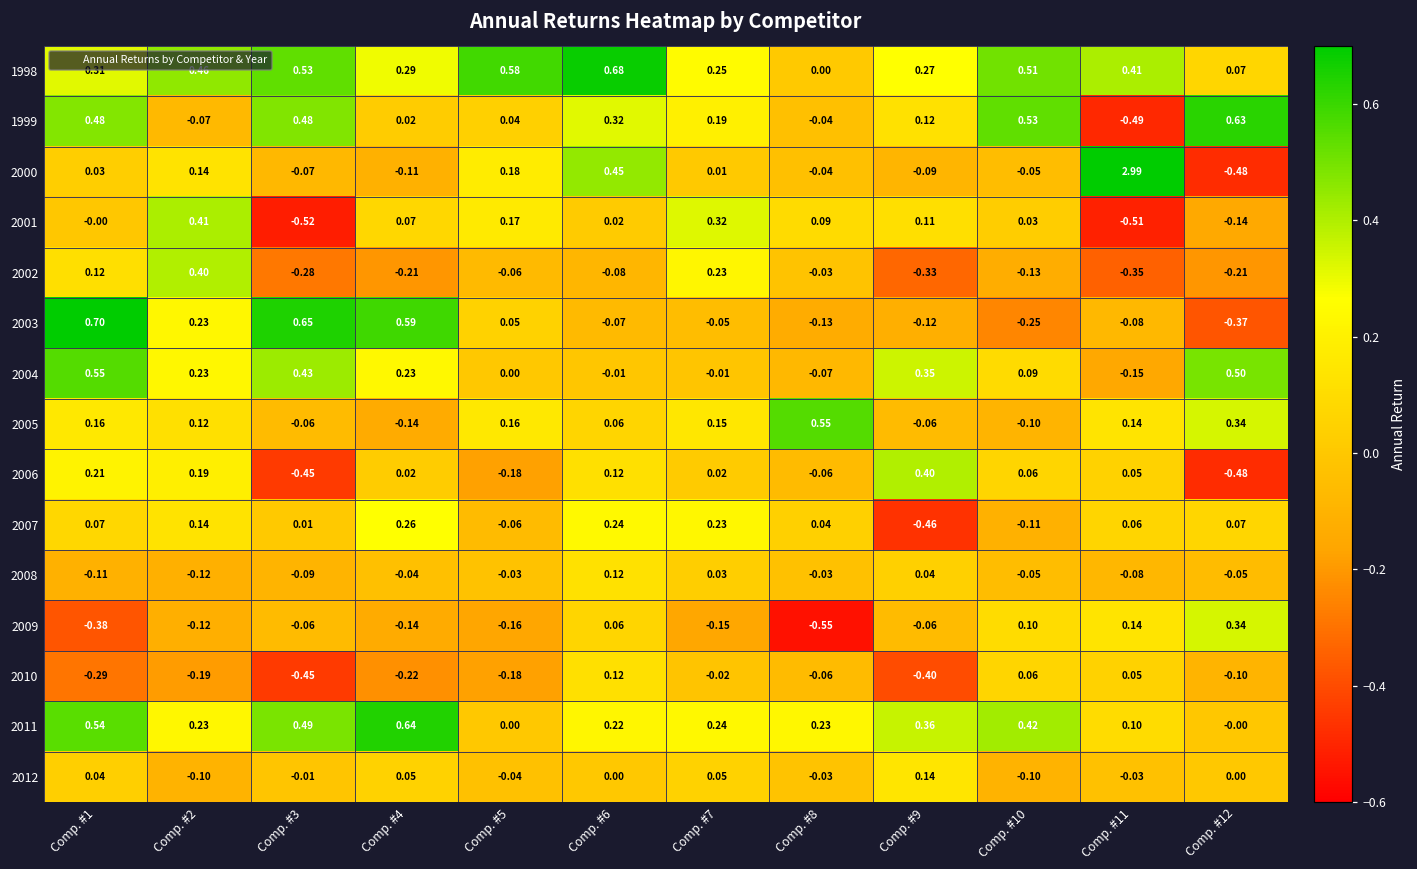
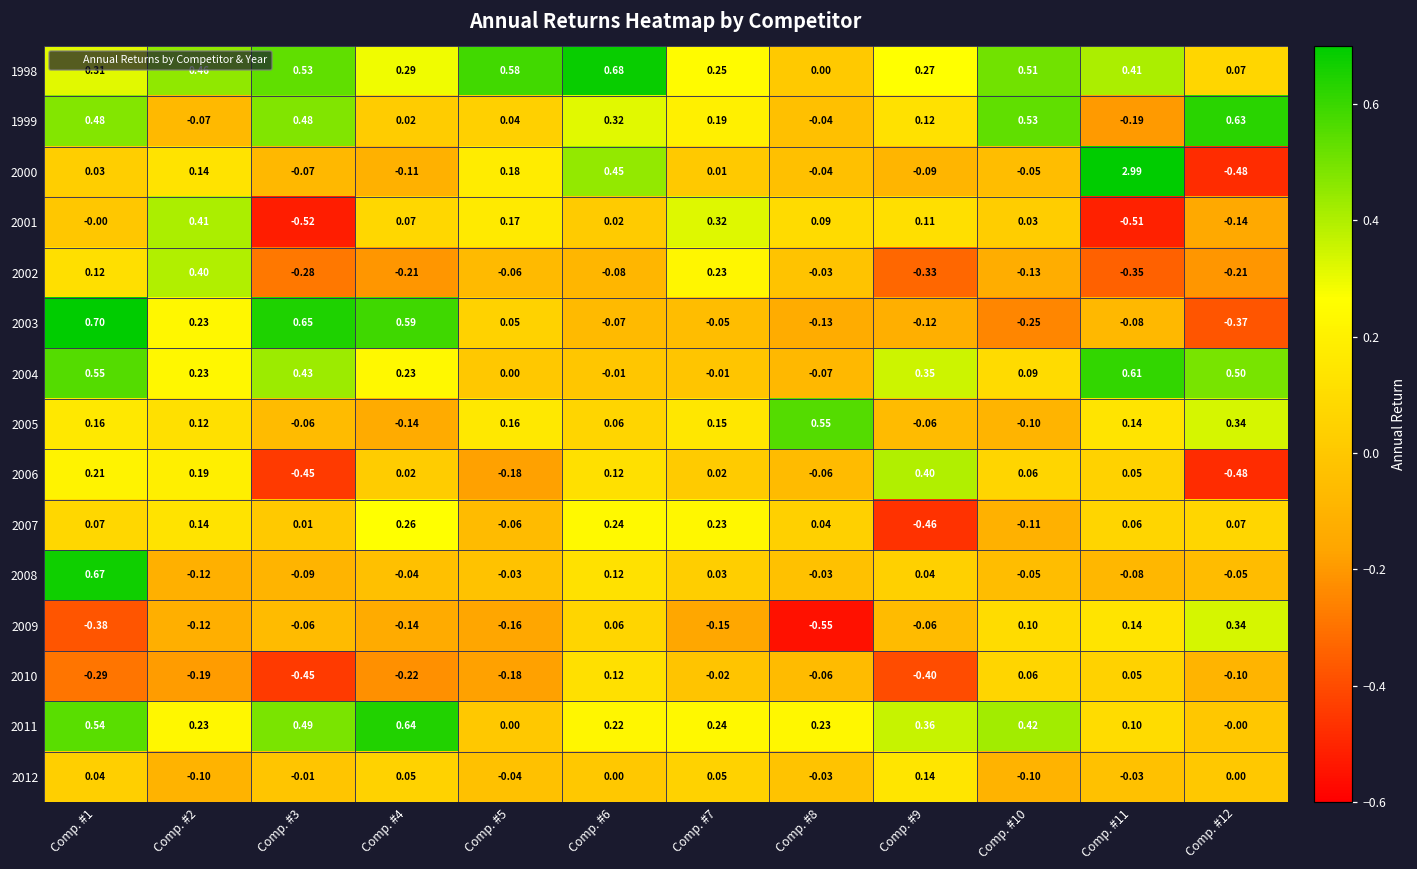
1999, Comp. #11: -0.49 -> -0.19
2004, Comp. #11: -0.15 -> 0.61
2008, Comp. #1: -0.11 -> 0.67
